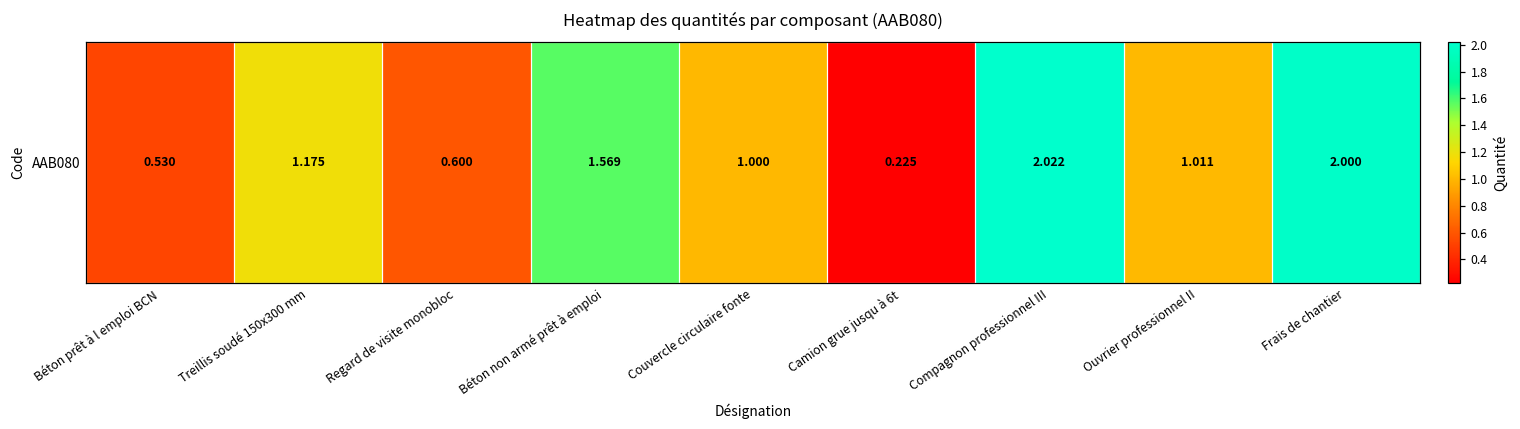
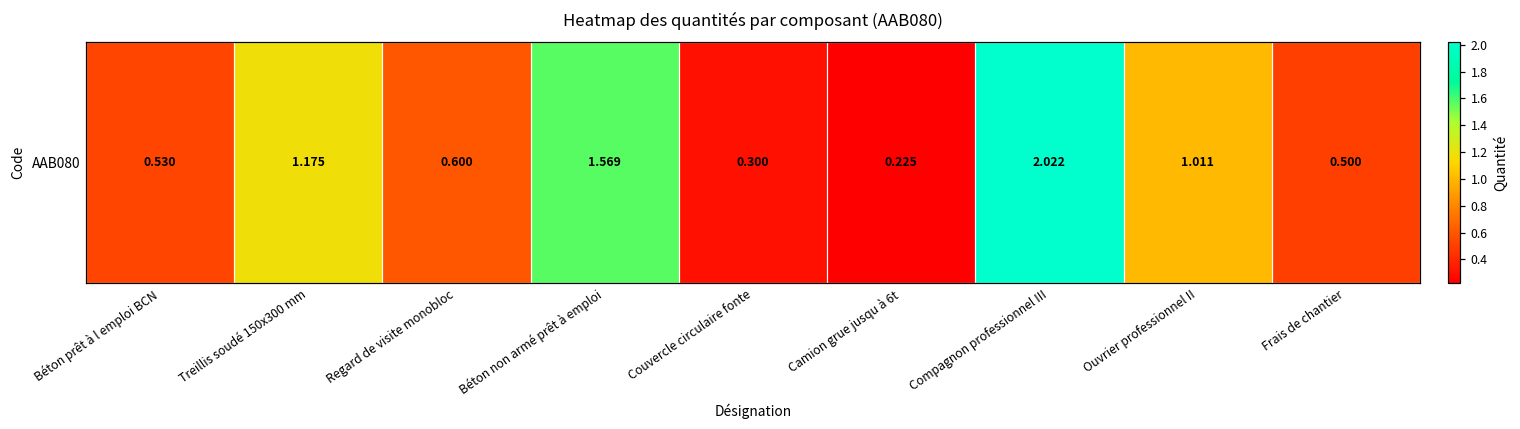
AAB080, Couvercle circulaire fonte: 1.000 -> 0.300
AAB080, Frais de chantier: 2.000 -> 0.500
